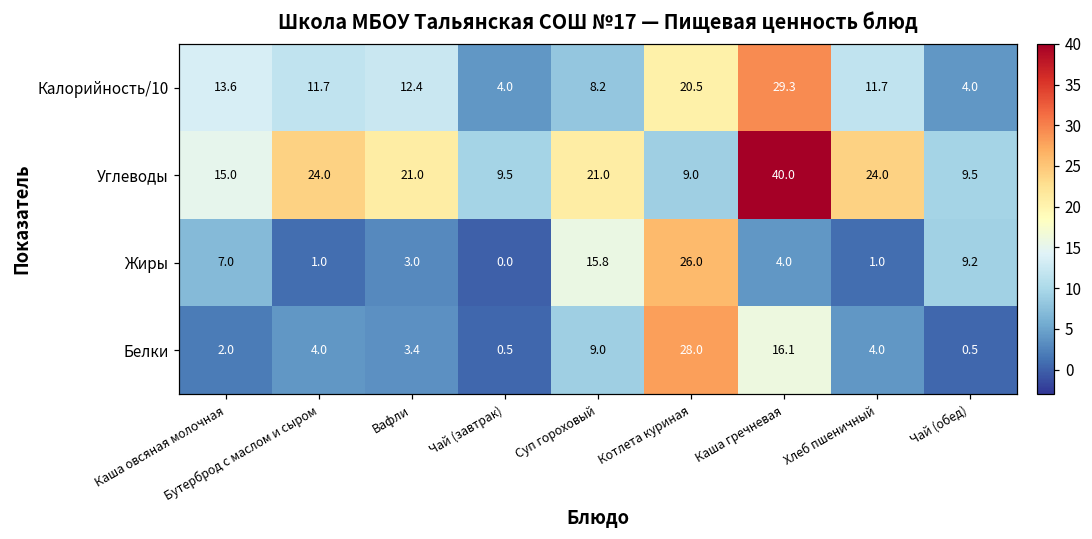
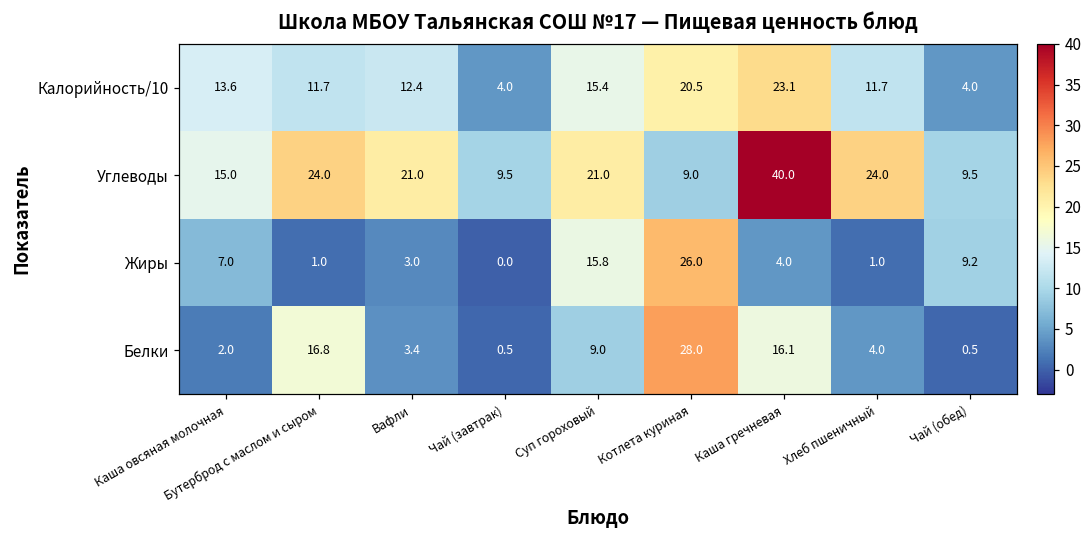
Калорийность/10, Суп гороховый: 8.2 -> 15.4
Калорийность/10, Каша гречневая: 29.3 -> 23.1
Белки, Бутерброд с маслом и сыром: 4.0 -> 16.8
